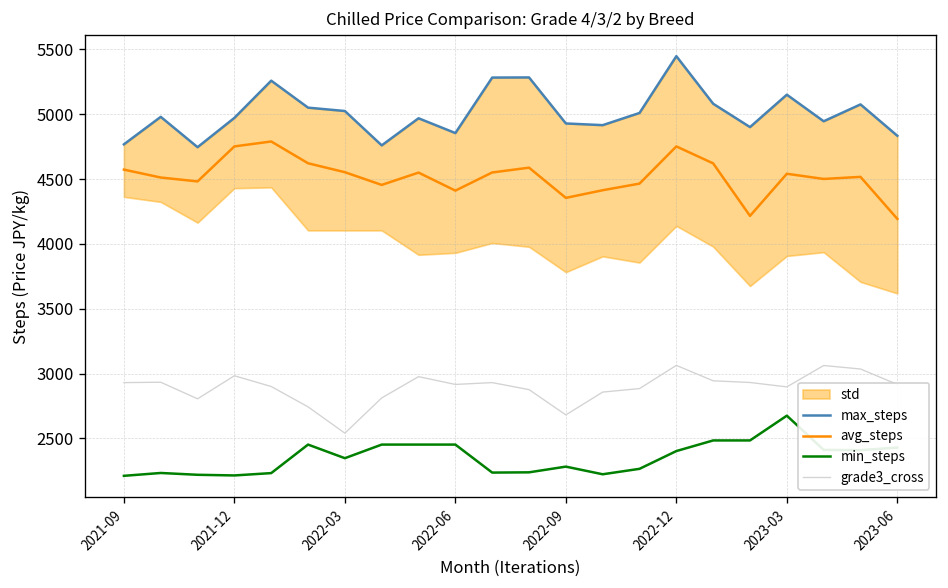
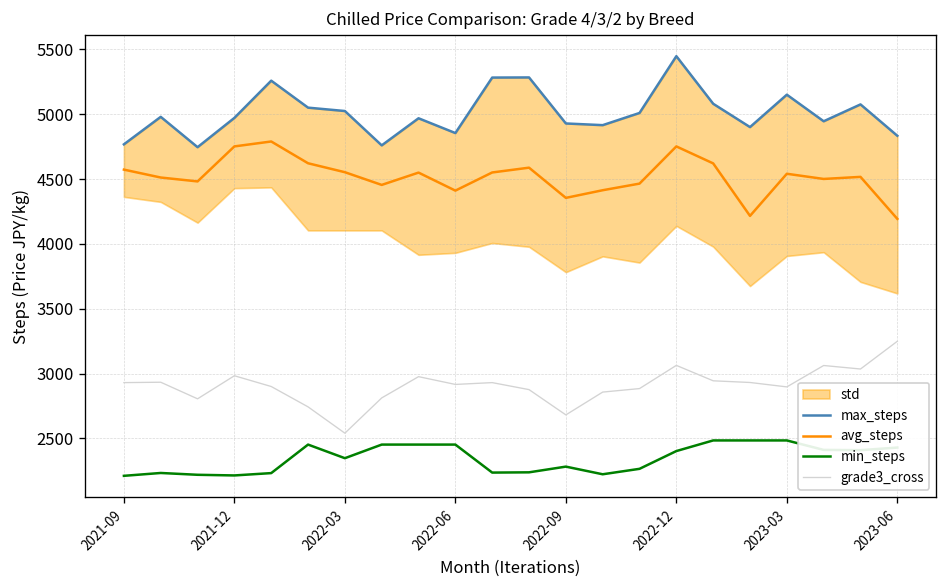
min_steps, 2023-03: 2680 -> 2480
grade3_cross, 2023-06: 2920 -> 3250
